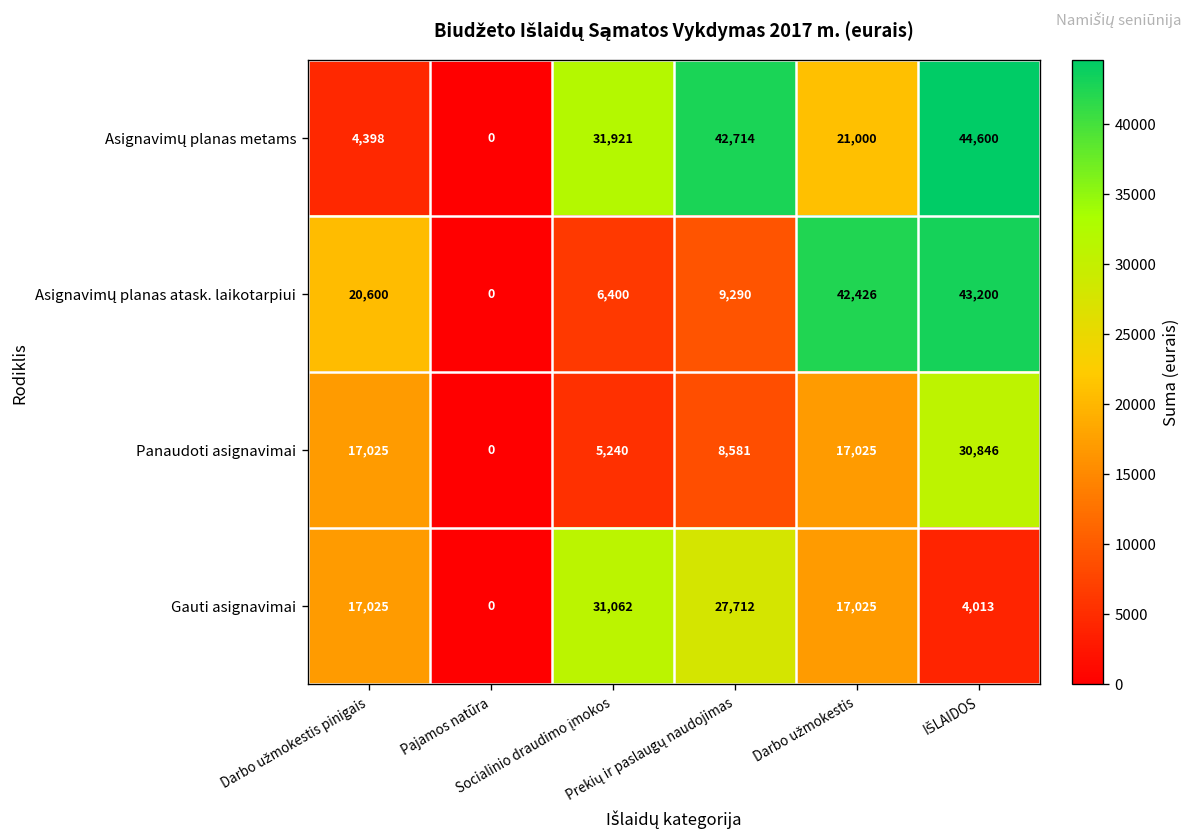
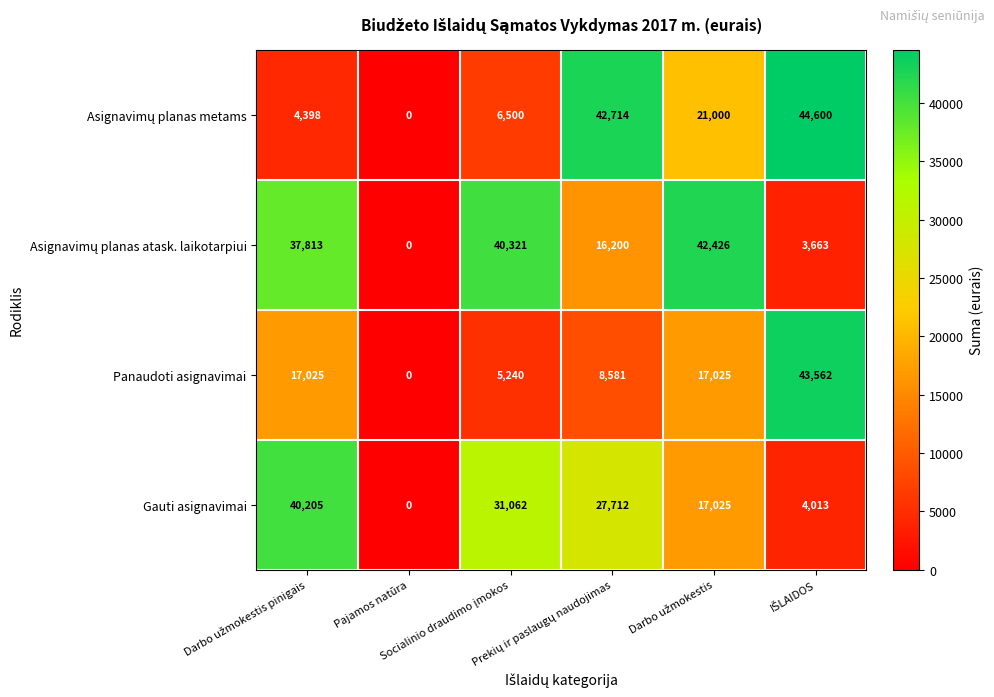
Asignavimų planas metams, Socialinio draudimo įmokos: 31,921 -> 6,500
Asignavimų planas atask. laikotarpiui, Darbo užmokestis pinigais: 20,600 -> 37,813
Asignavimų planas atask. laikotarpiui, Socialinio draudimo įmokos: 6,400 -> 40,321
Asignavimų planas atask. laikotarpiui, Prekių ir paslaugų naudojimas: 9,290 -> 16,200
Asignavimų planas atask. laikotarpiui, IŠLAIDOS: 43,200 -> 3,663
Panaudoti asignavimai, IŠLAIDOS: 30,846 -> 43,562
Gauti asignavimai, Darbo užmokestis pinigais: 17,025 -> 40,205
